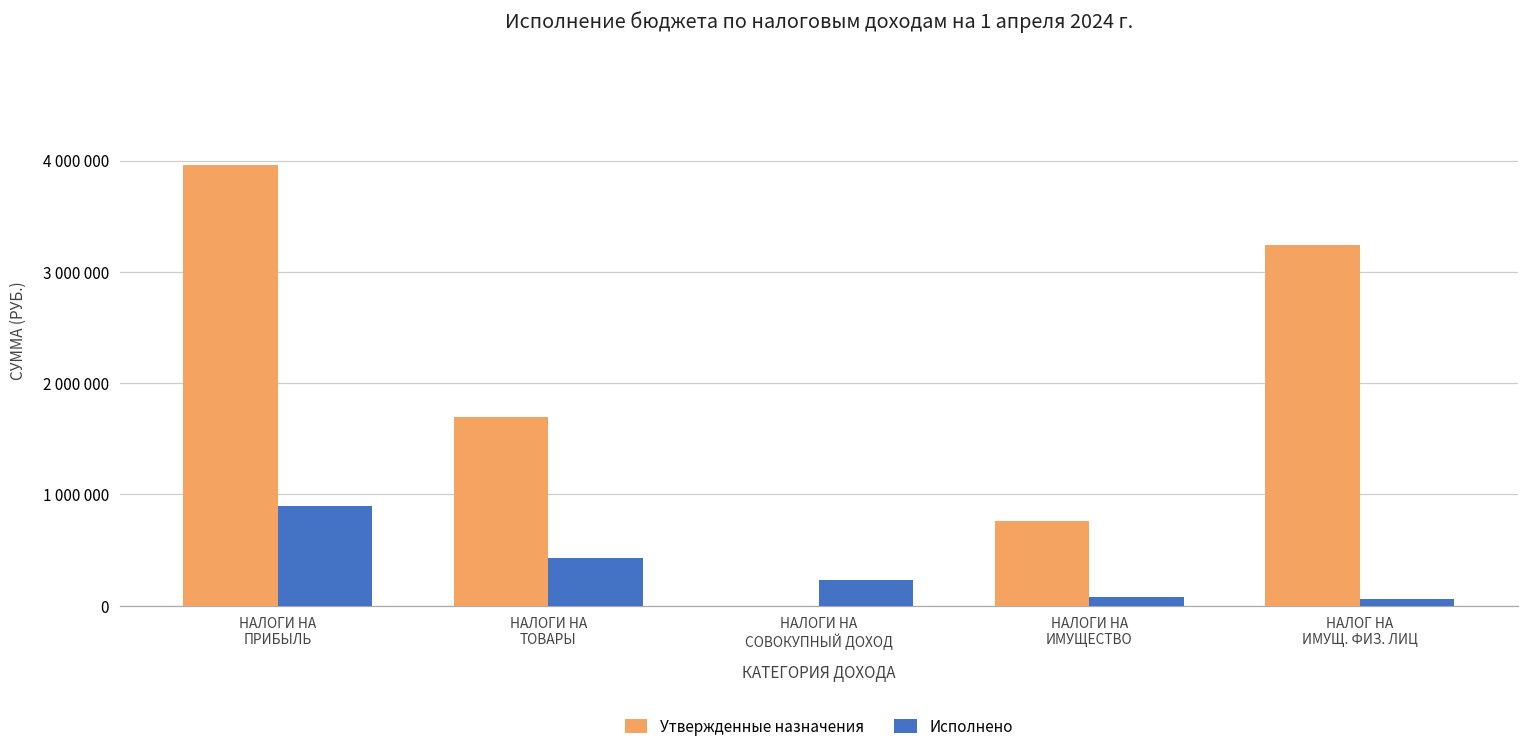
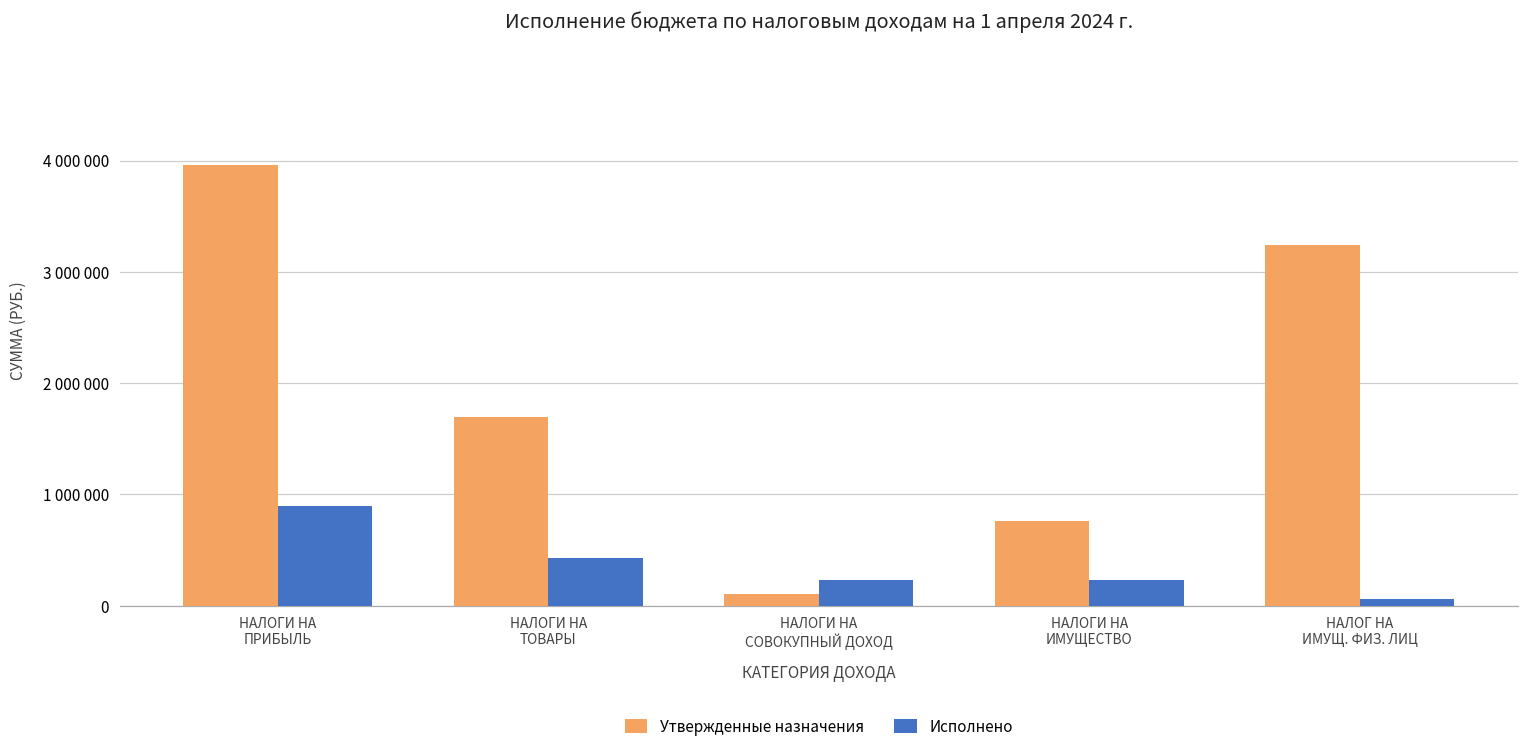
Утвержденные назначения, НАЛОГИ НА СОВОКУПНЫЙ ДОХОД: 0 -> 100000
Исполнено, НАЛОГИ НА ИМУЩЕСТВО: 70000 -> 230000
